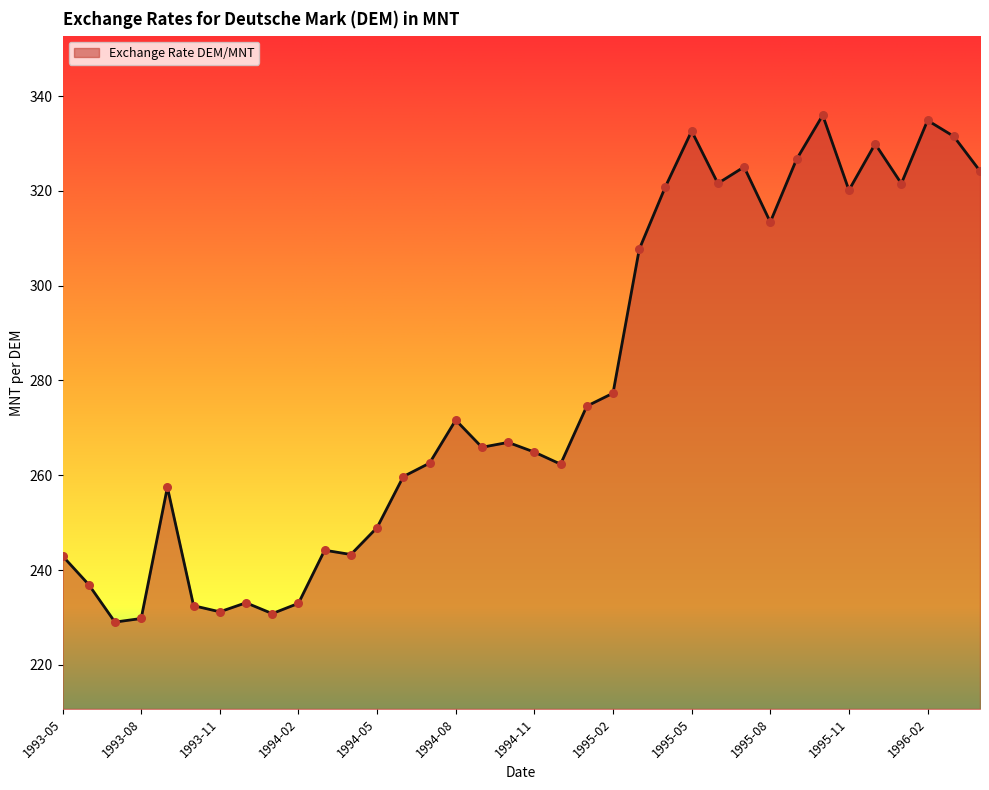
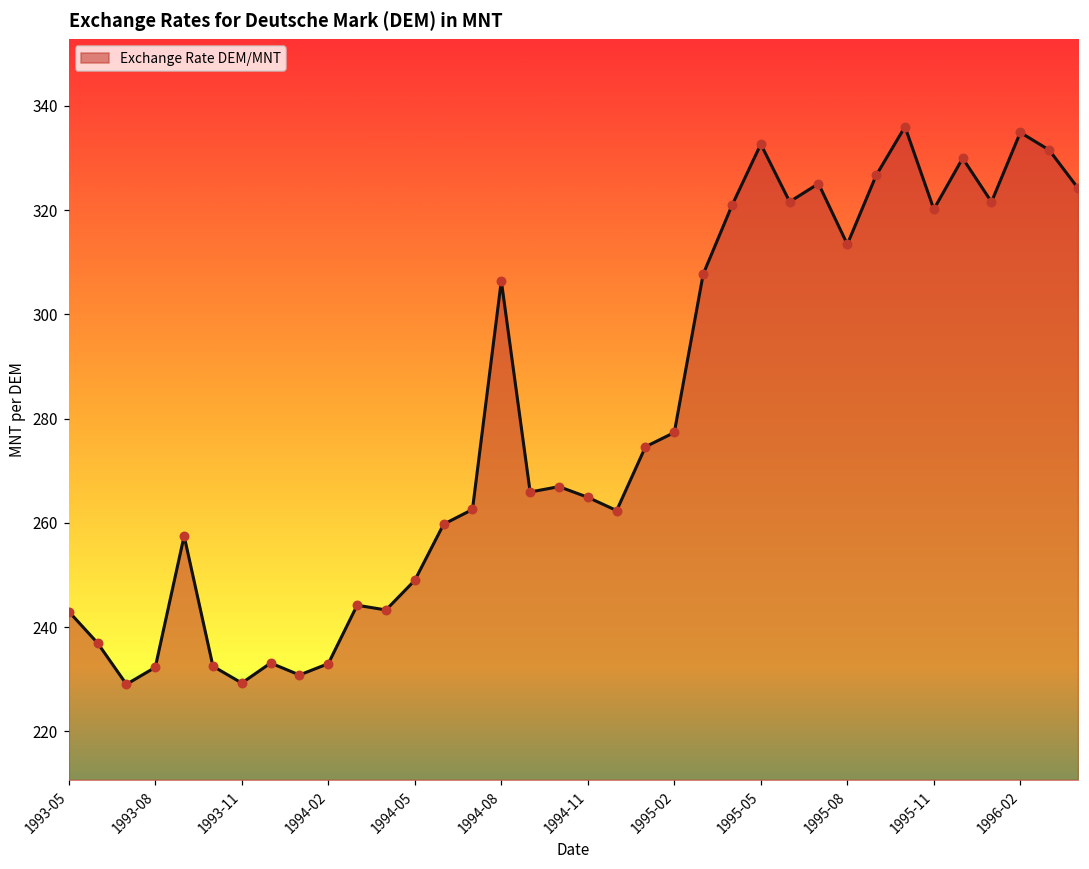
1993-08: 230 -> 232
1993-11: 231 -> 229
1994-08: 272 -> 306
